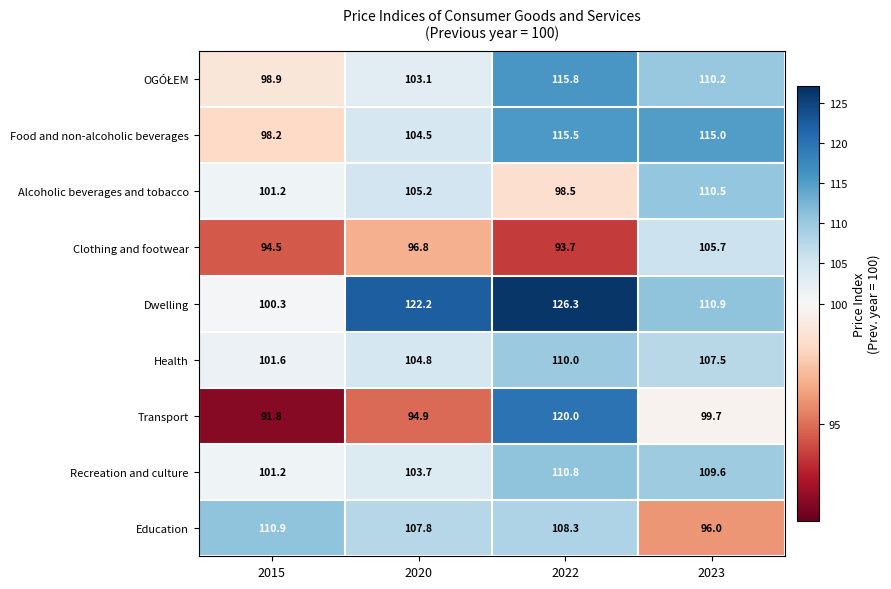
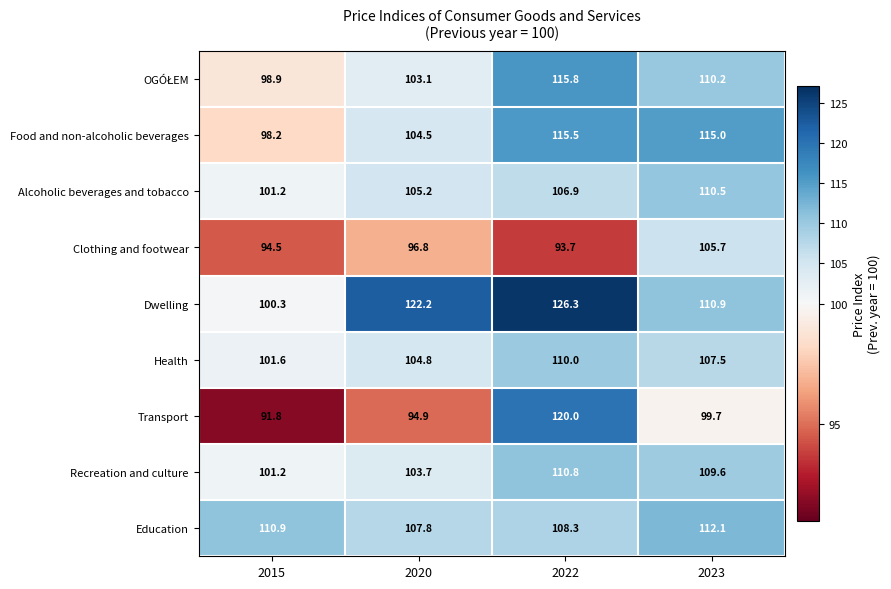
Alcoholic beverages and tobacco, 2022: 98.5 -> 106.9
Education, 2023: 96.0 -> 112.1
